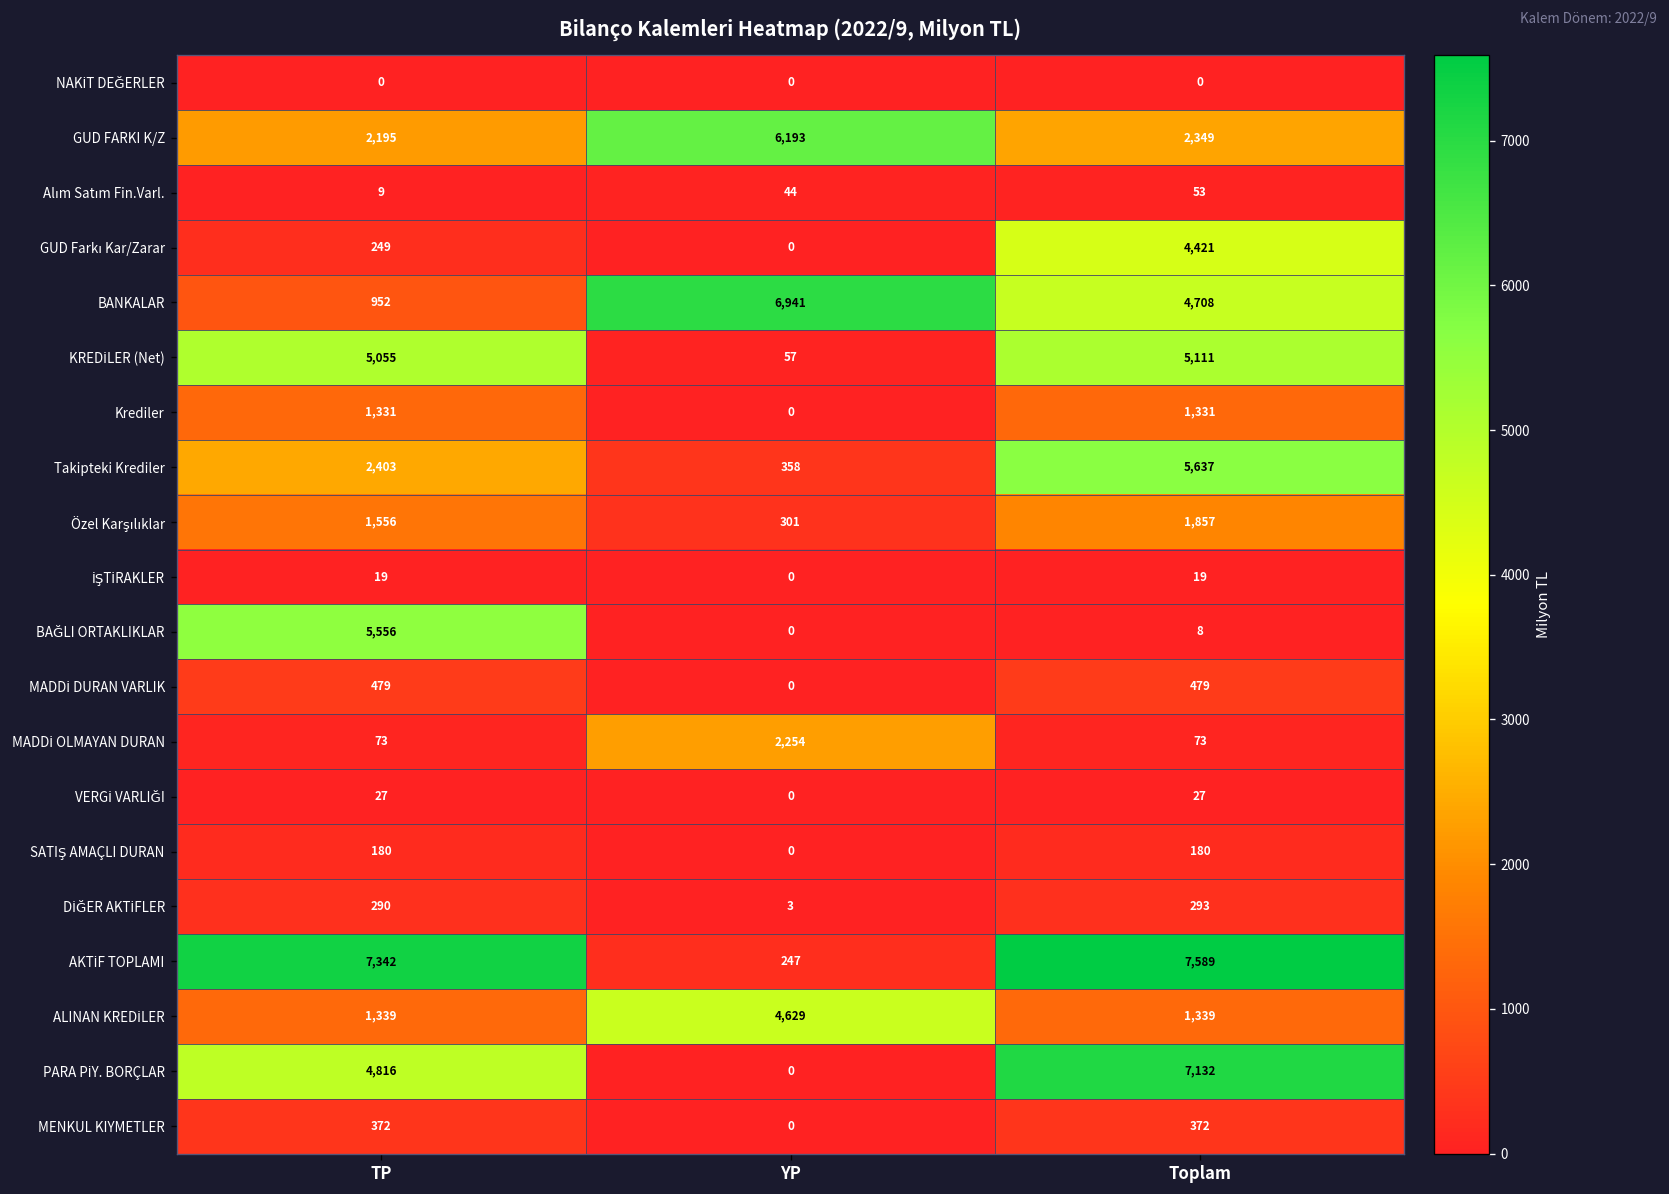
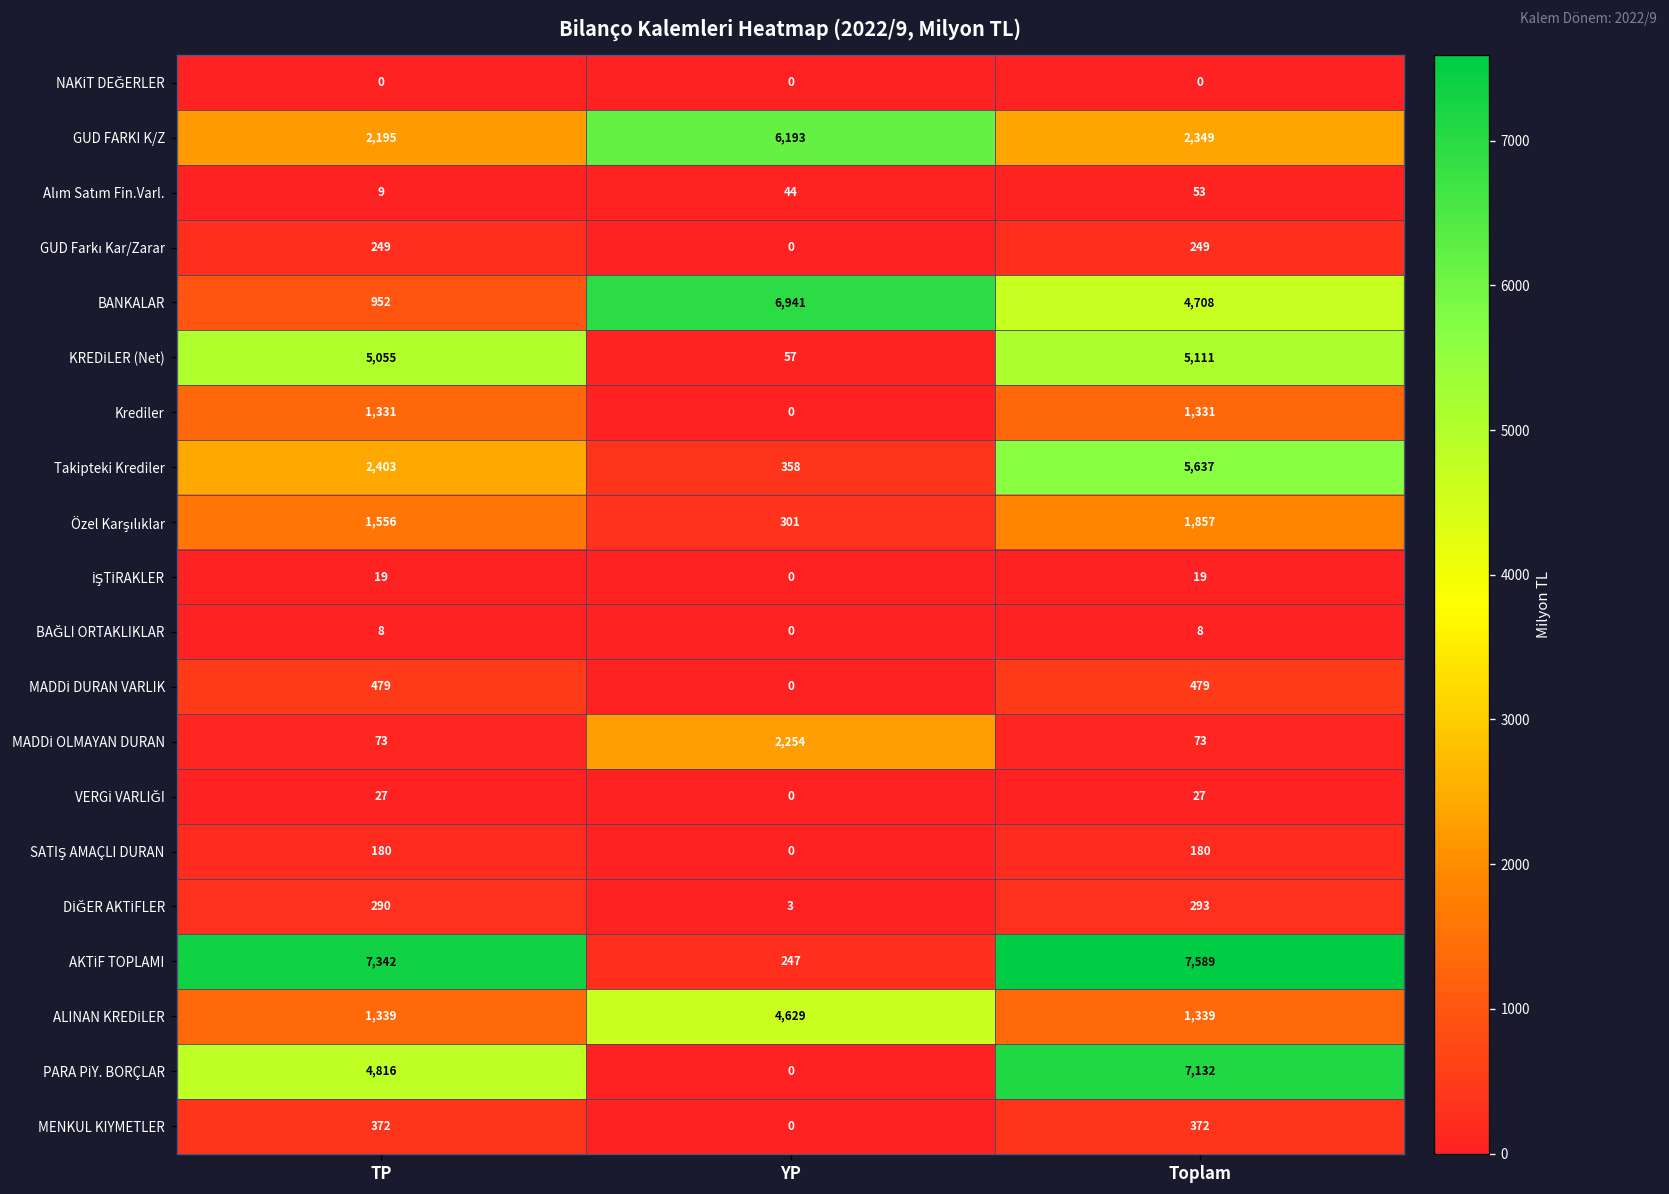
GUD Farkı Kar/Zarar, Toplam: 4,421 -> 249
BAĞLI ORTAKLIKLAR, TP: 5,556 -> 8
